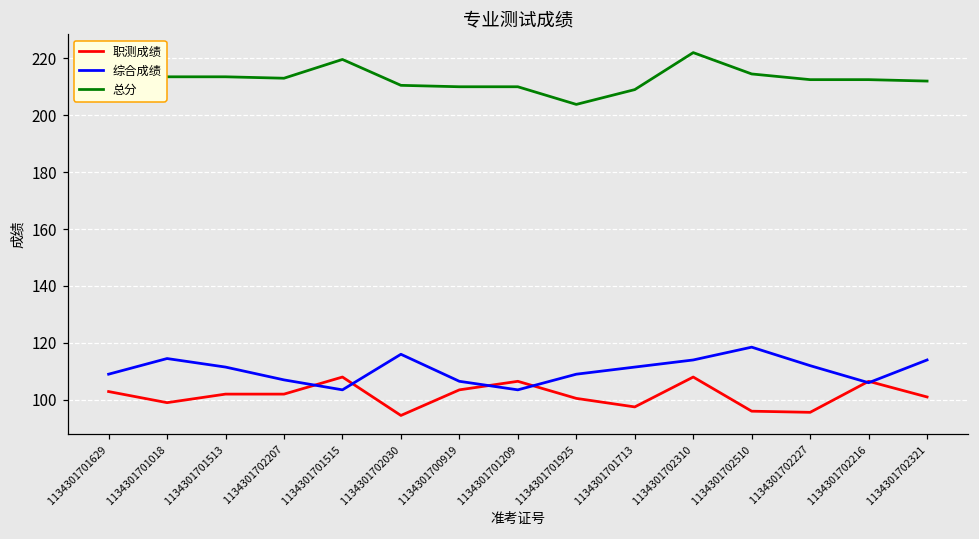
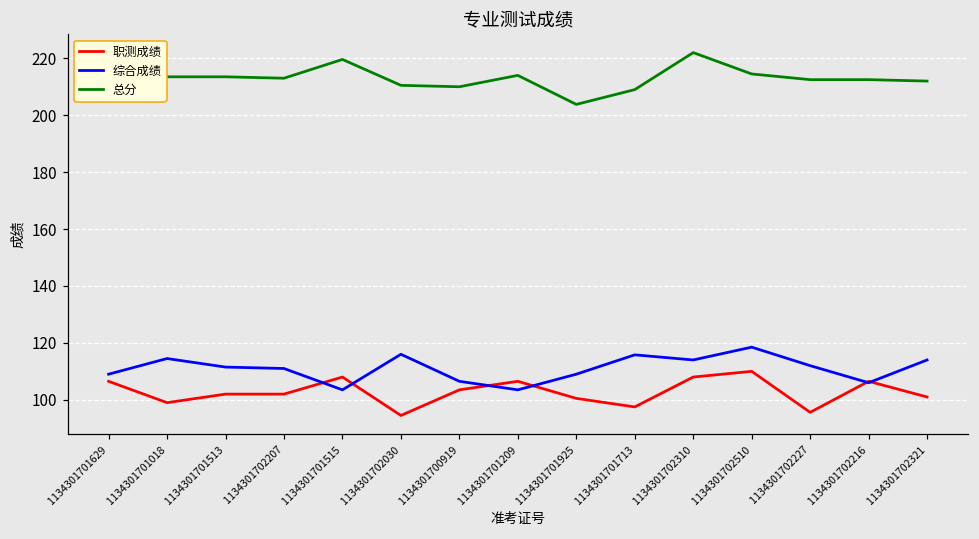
职测成绩, 1134301701629: 103 -> 107
综合成绩, 1134301702207: 107 -> 111
总分, 1134301701209: 210 -> 214
综合成绩, 1134301701713: 112 -> 116
职测成绩, 1134301702510: 96 -> 110
